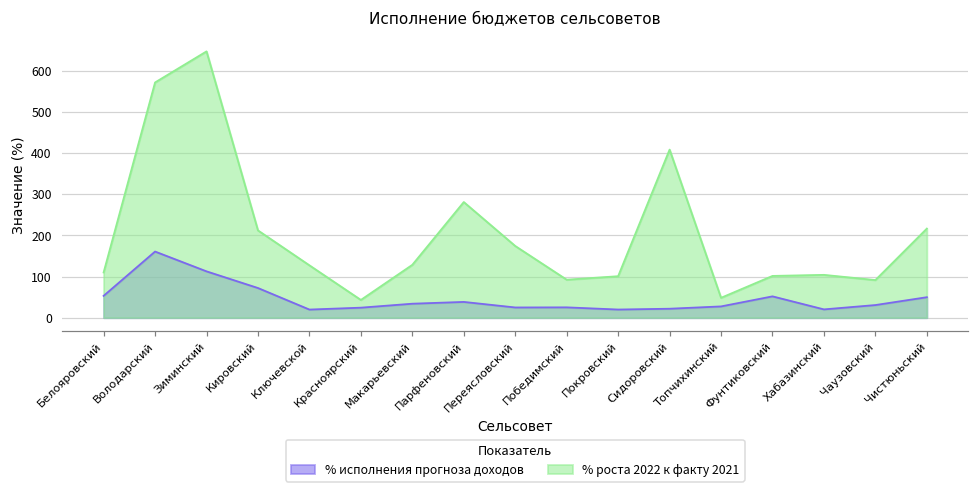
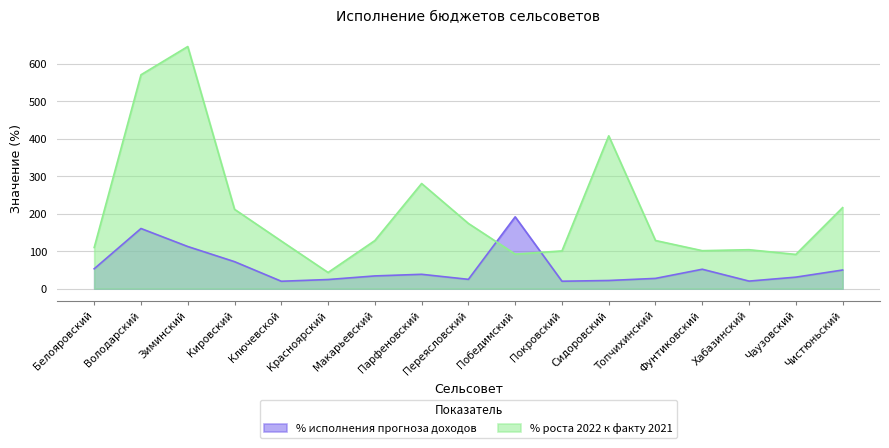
% исполнения прогноза доходов, Победимский: 30 -> 190
% роста 2022 к факту 2021, Топчихинский: 50 -> 130
